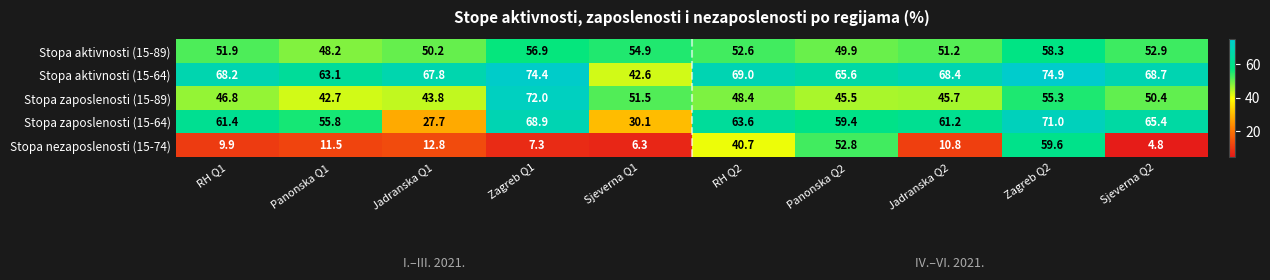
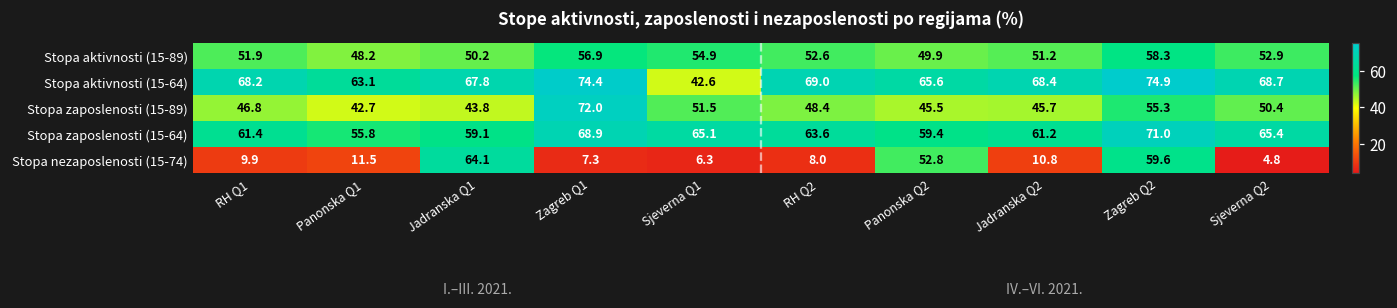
Stopa zaposlenosti (15-64), Jadranska Q1: 27.7 -> 59.1
Stopa zaposlenosti (15-64), Sjeverna Q1: 30.1 -> 65.1
Stopa nezaposlenosti (15-74), Jadranska Q1: 12.8 -> 64.1
Stopa nezaposlenosti (15-74), RH Q2: 40.7 -> 8.0
